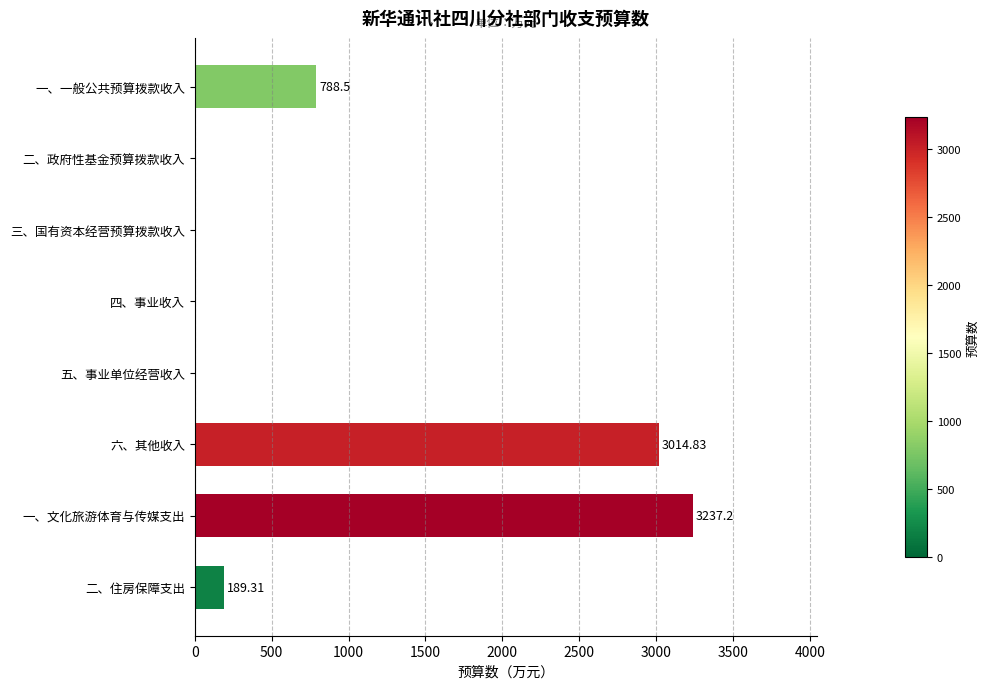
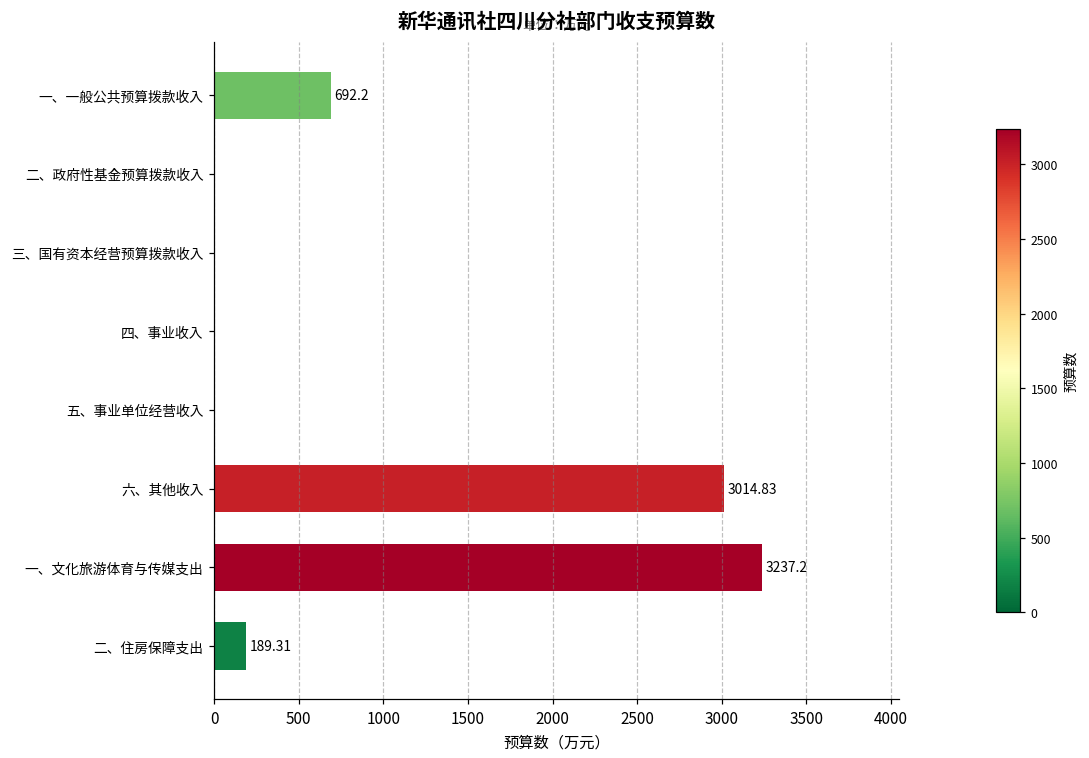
一、一般公共预算拨款收入: 788.5 -> 692.2
